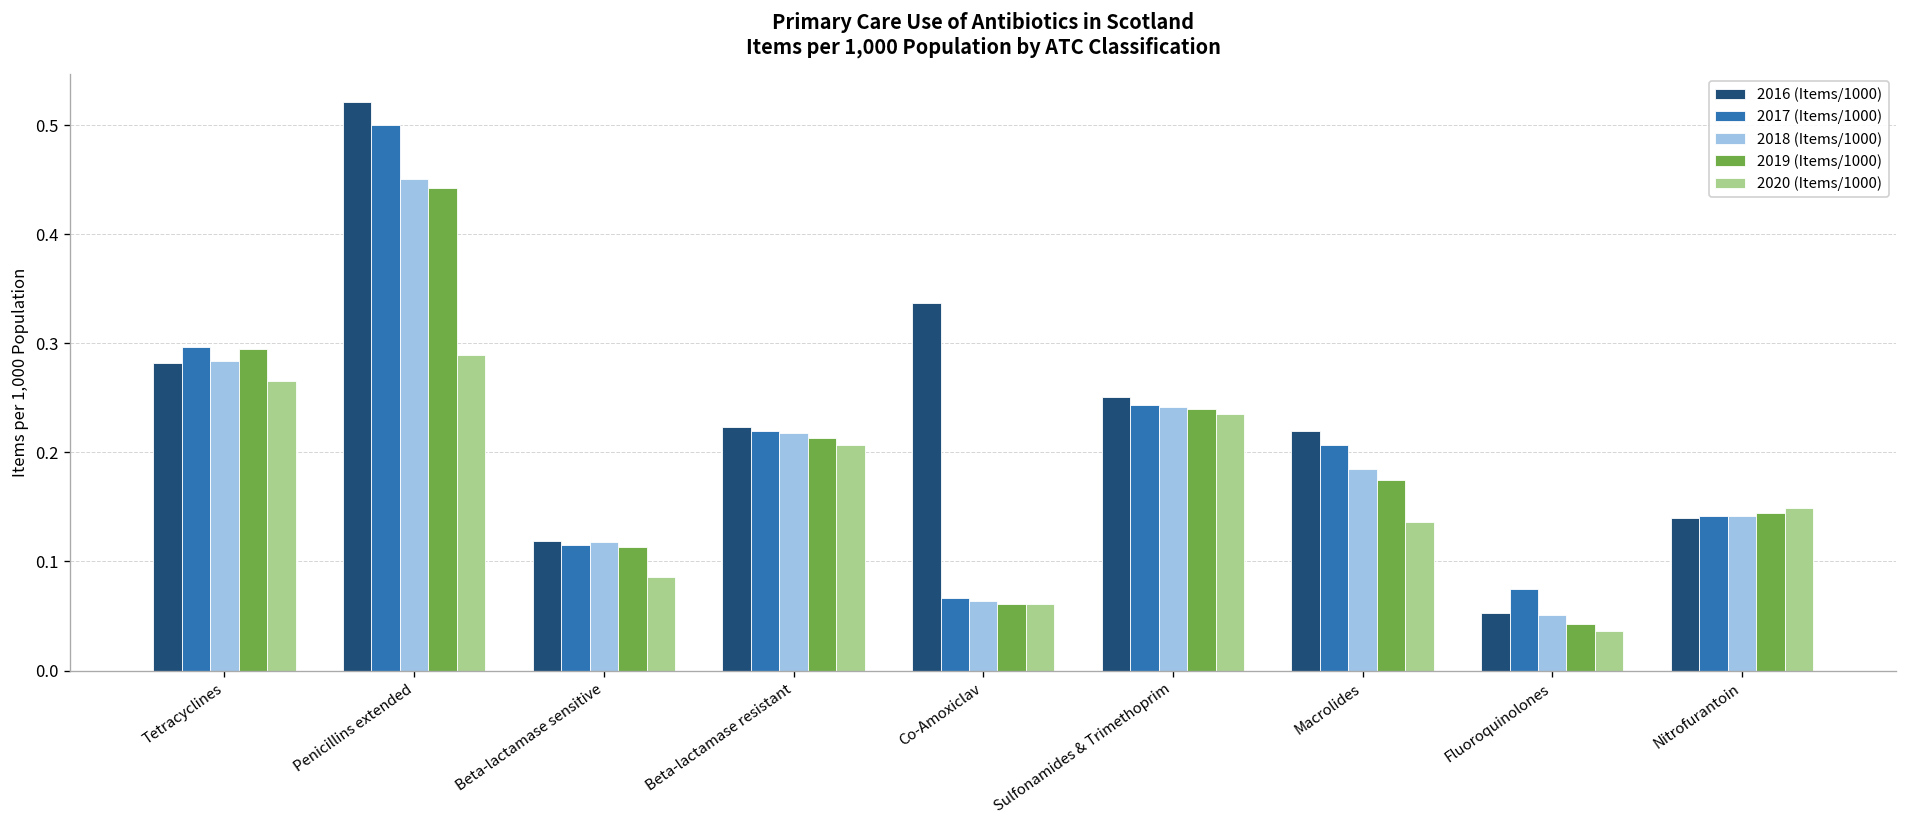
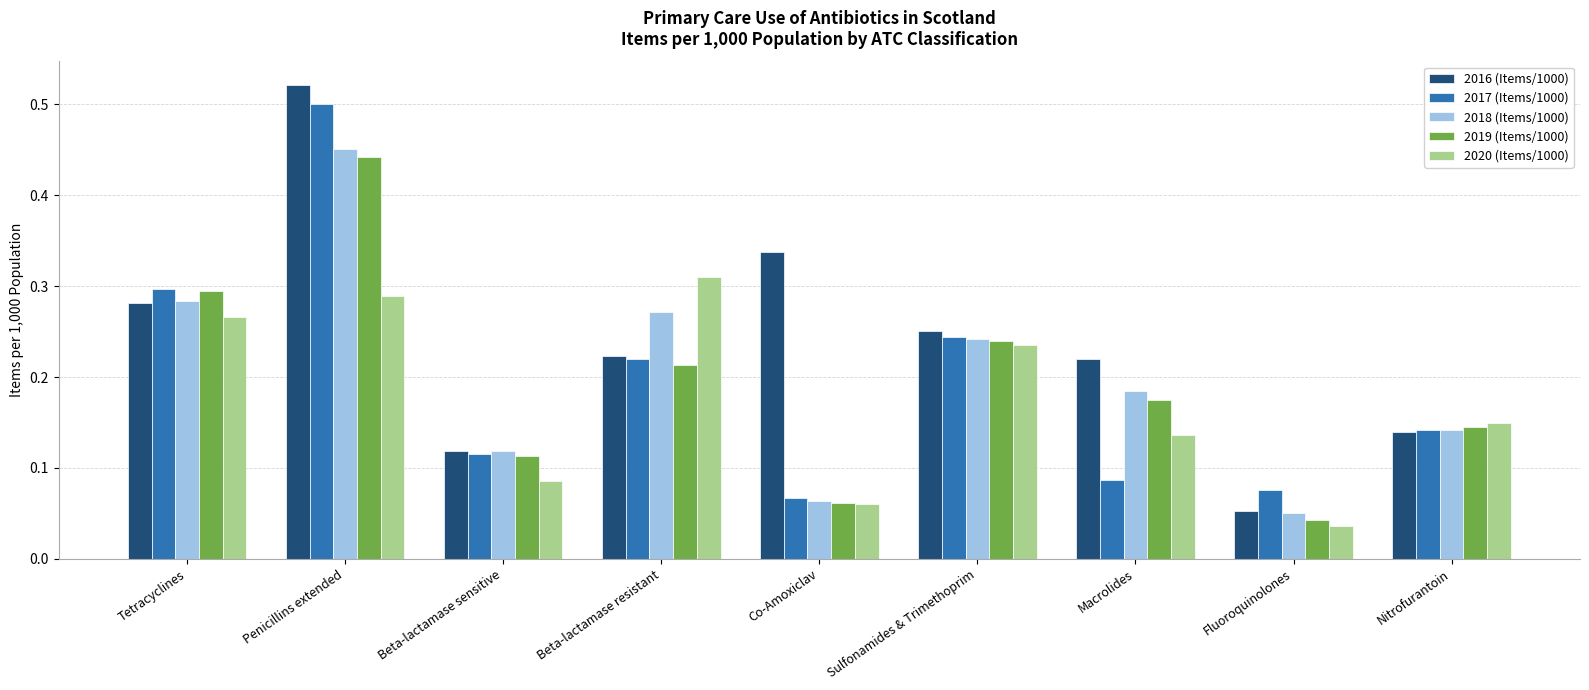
2018 (Items/1000), Beta-lactamase resistant: 0.22 -> 0.27
2020 (Items/1000), Beta-lactamase resistant: 0.21 -> 0.31
2017 (Items/1000), Macrolides: 0.21 -> 0.09
